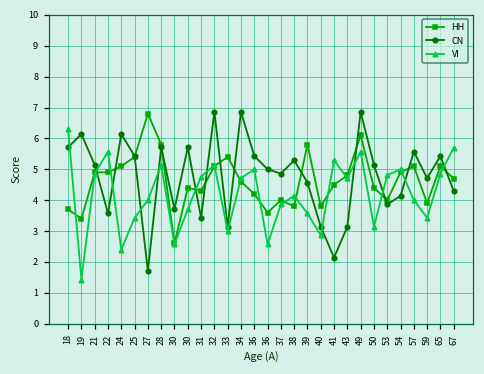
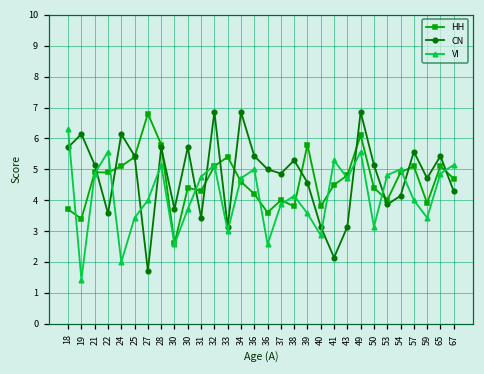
VI, 24: 2.4 -> 2.0
VI, 67: 5.7 -> 5.1
